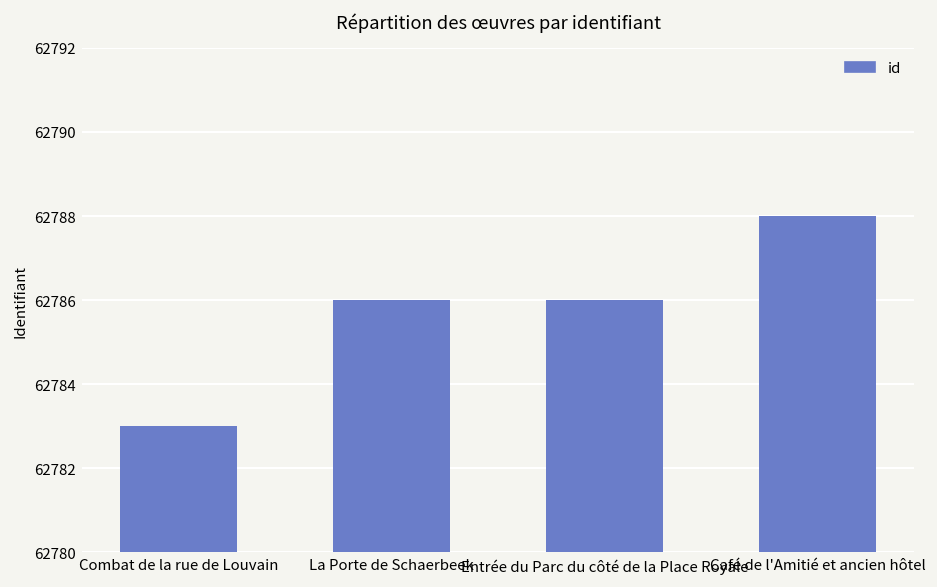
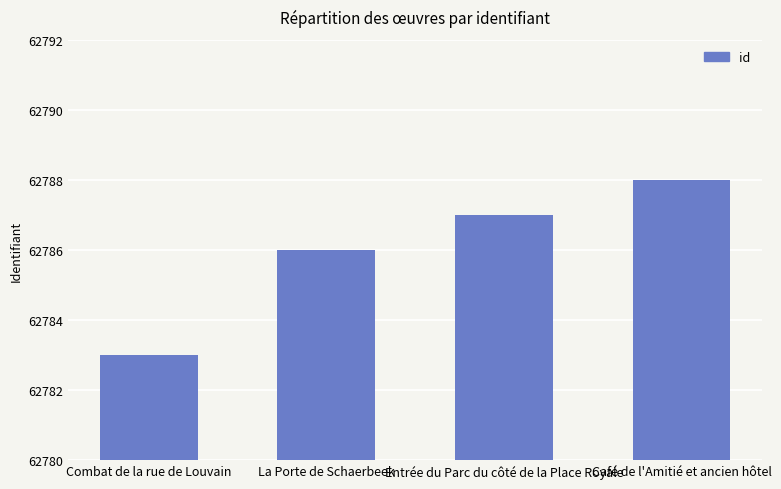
Entrée du Parc du côté de la Place Royale: 62786 -> 62787
